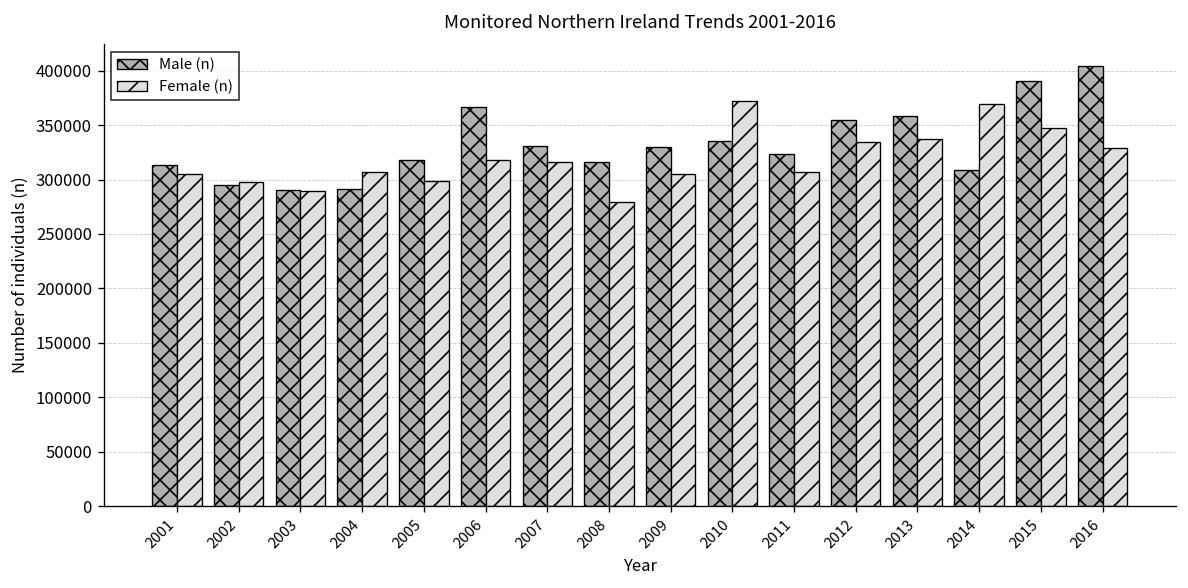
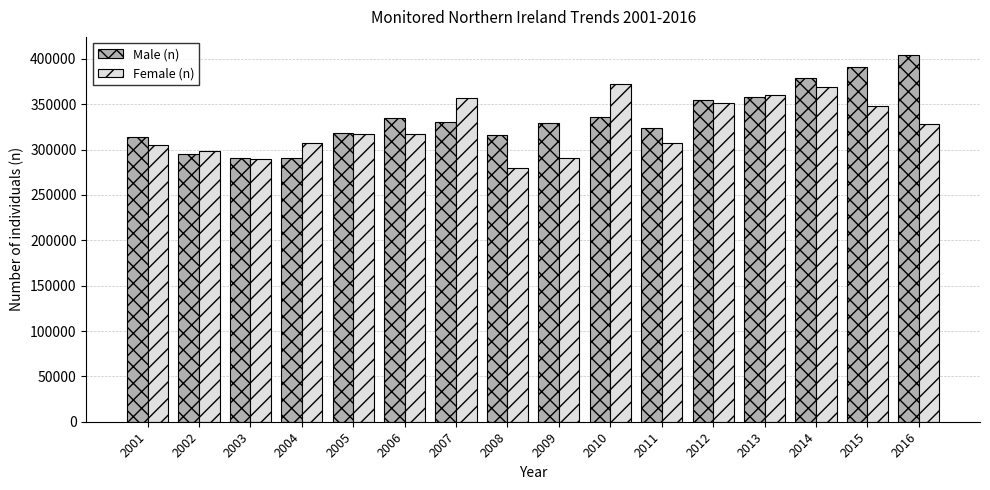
Female (n), 2005: 300000 -> 320000
Male (n), 2006: 370000 -> 340000
Female (n), 2007: 320000 -> 360000
Female (n), 2009: 300000 -> 290000
Female (n), 2012: 330000 -> 350000
Female (n), 2013: 340000 -> 360000
Male (n), 2014: 310000 -> 380000
